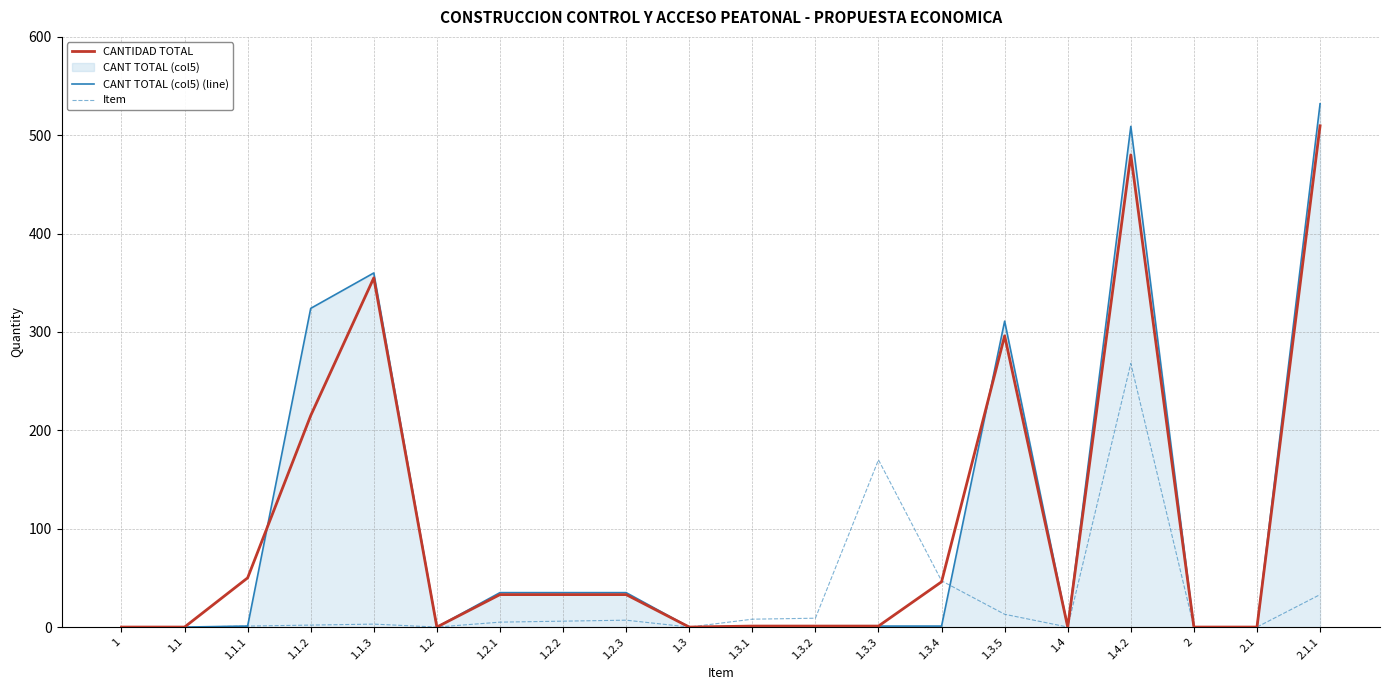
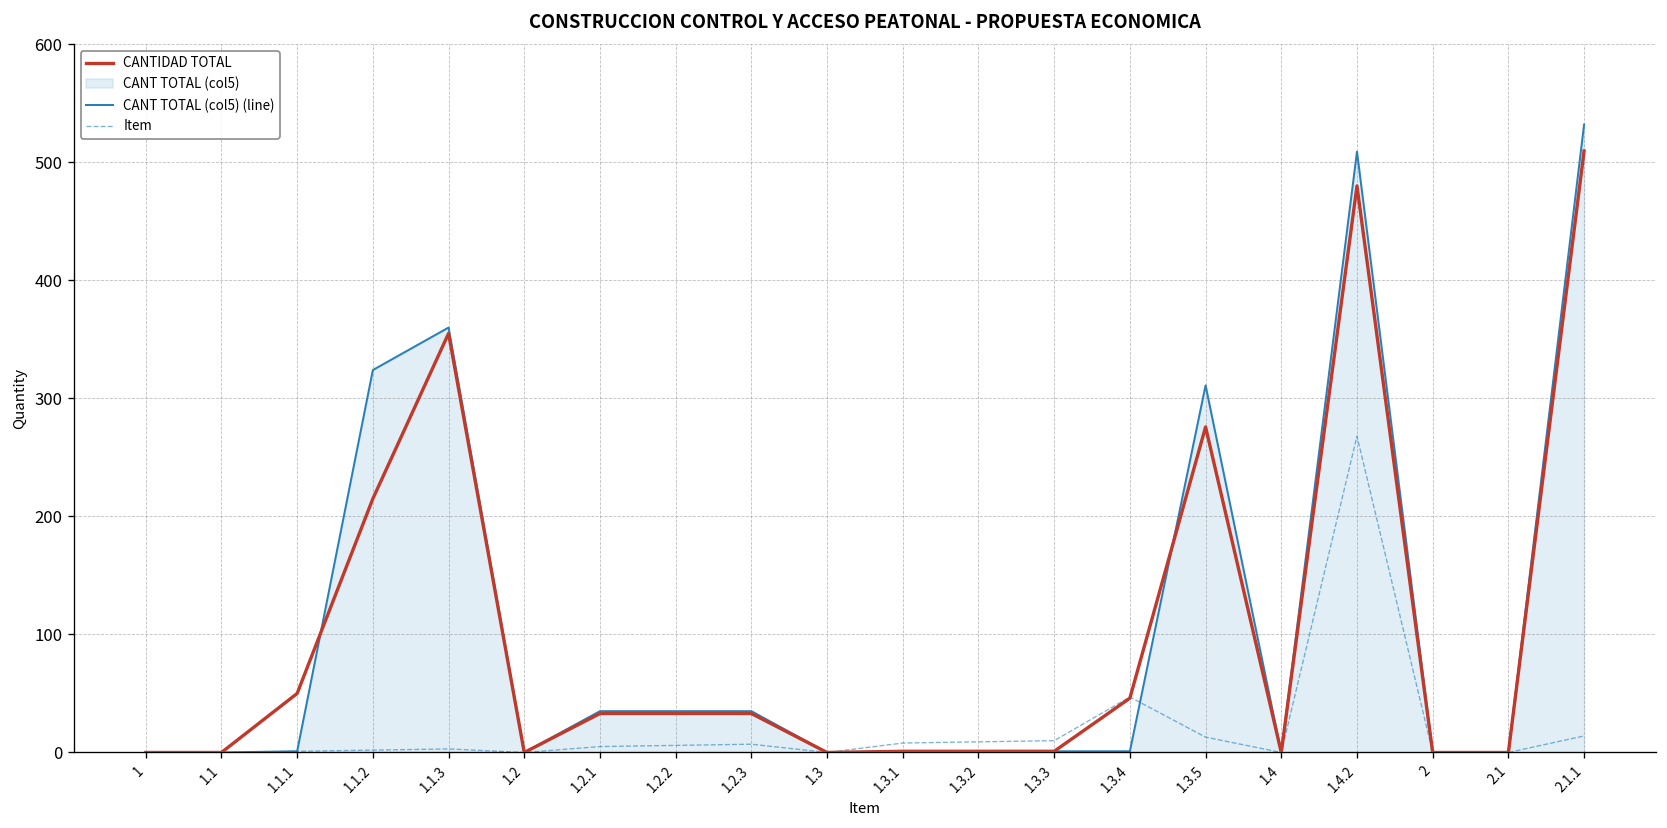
Item, 1.3.3: 170 -> 10
CANTIDAD TOTAL, 1.3.5: 300 -> 280
Item, 2.1.1: 30 -> 10
